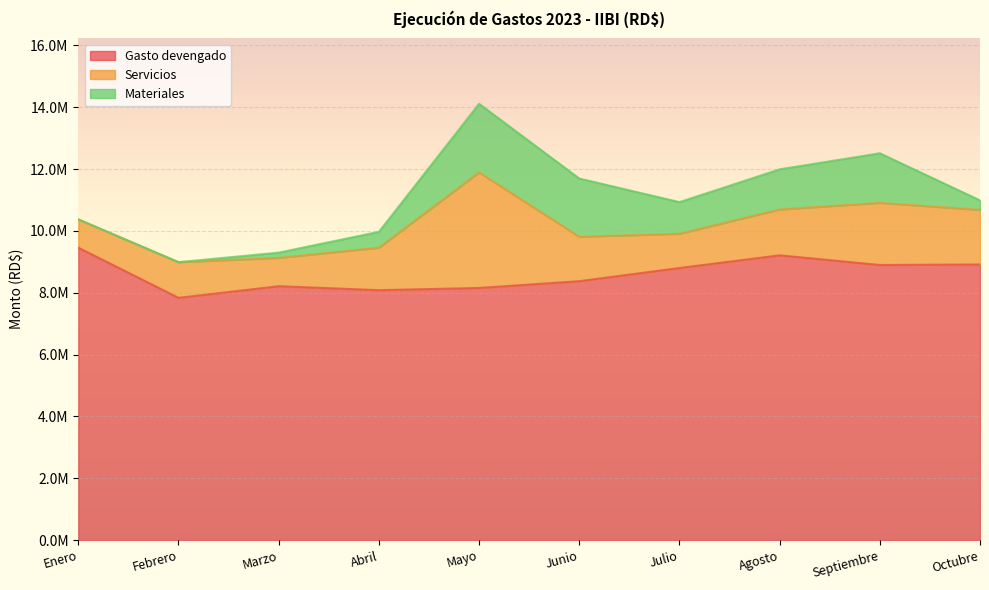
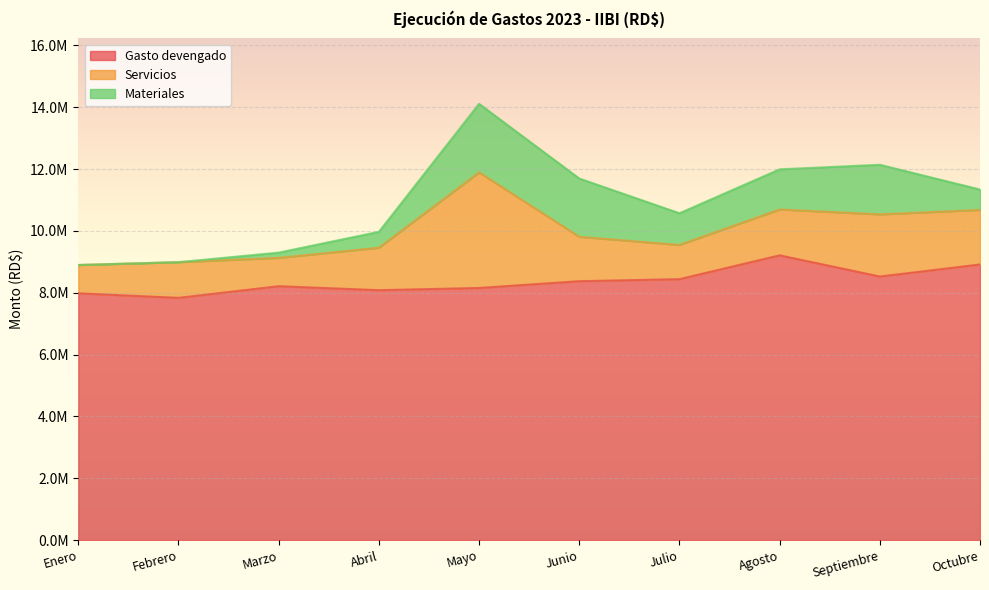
Gasto devengado, Enero: 9500000 -> 8000000
Gasto devengado, Julio: 8800000 -> 8400000
Gasto devengado, Septiembre: 8900000 -> 8500000
Materiales, Octubre: 300000 -> 700000
